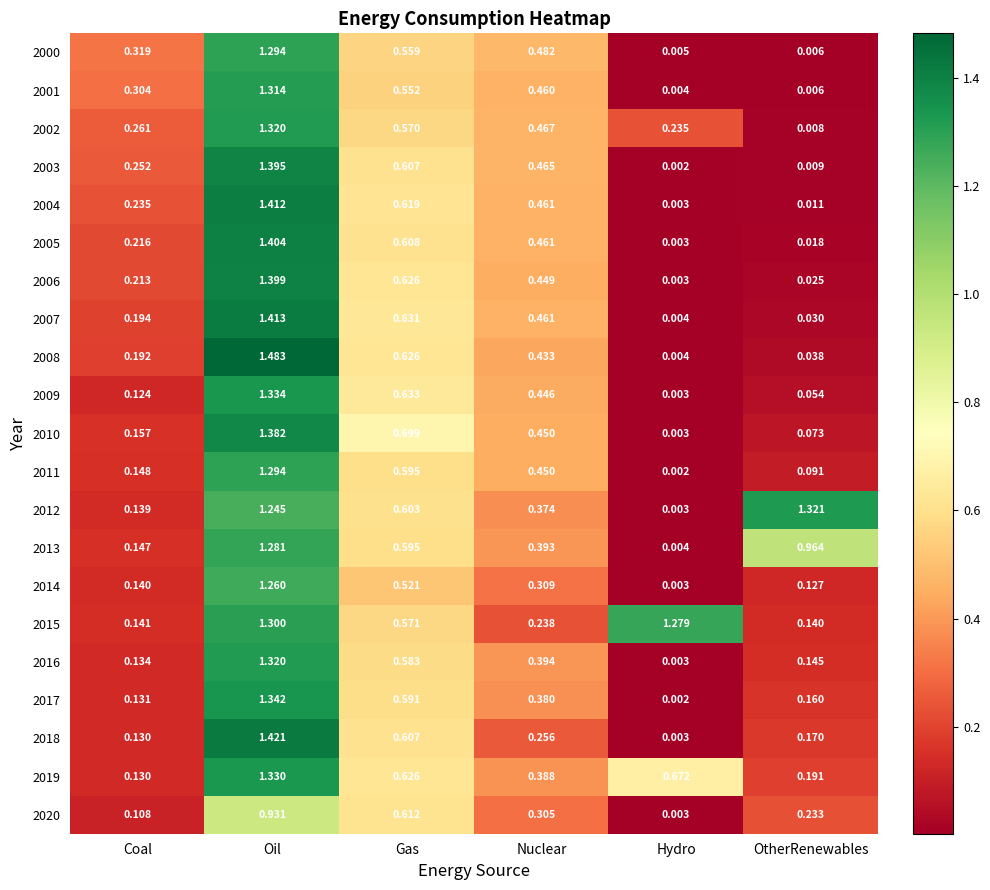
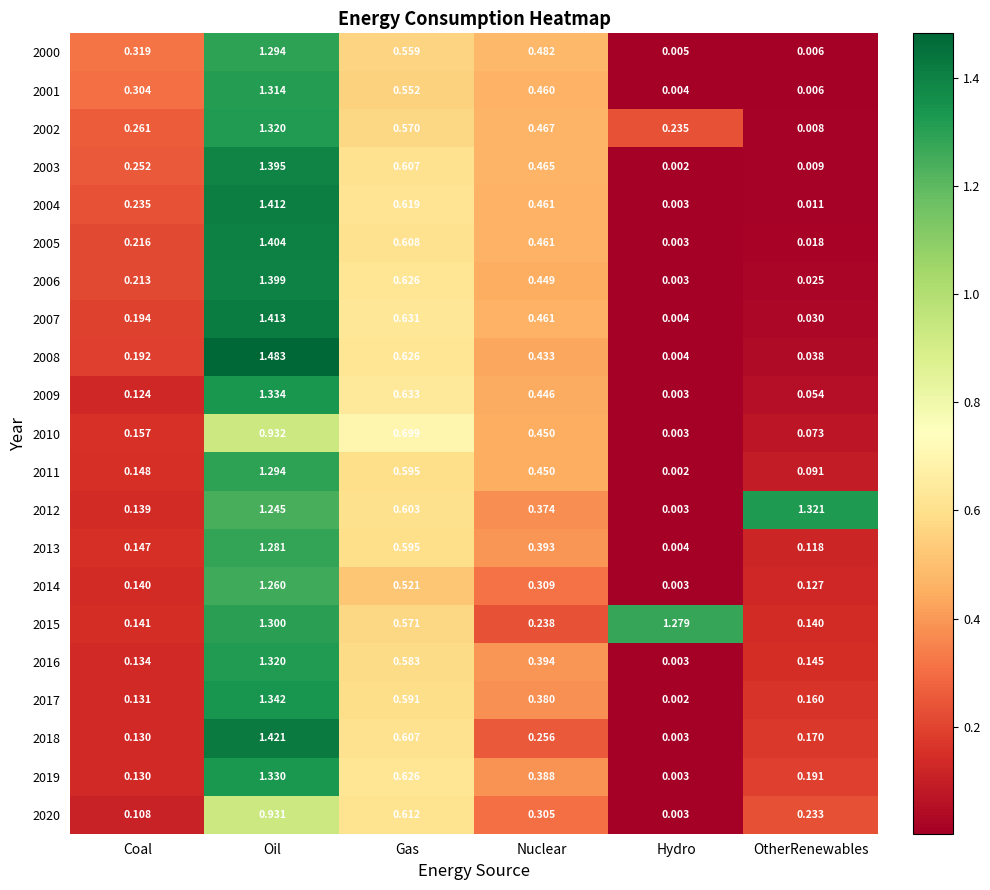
2010, Oil: 1.382 -> 0.932
2013, OtherRenewables: 0.964 -> 0.118
2019, Hydro: 0.672 -> 0.003
